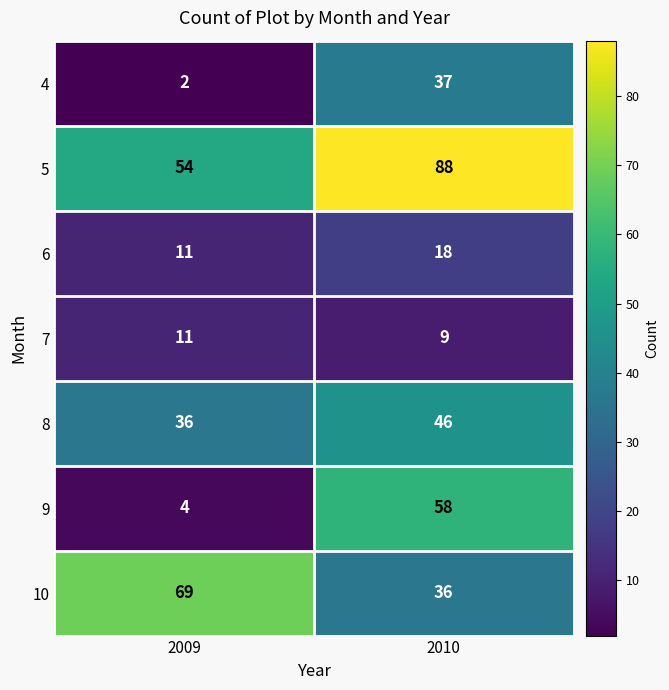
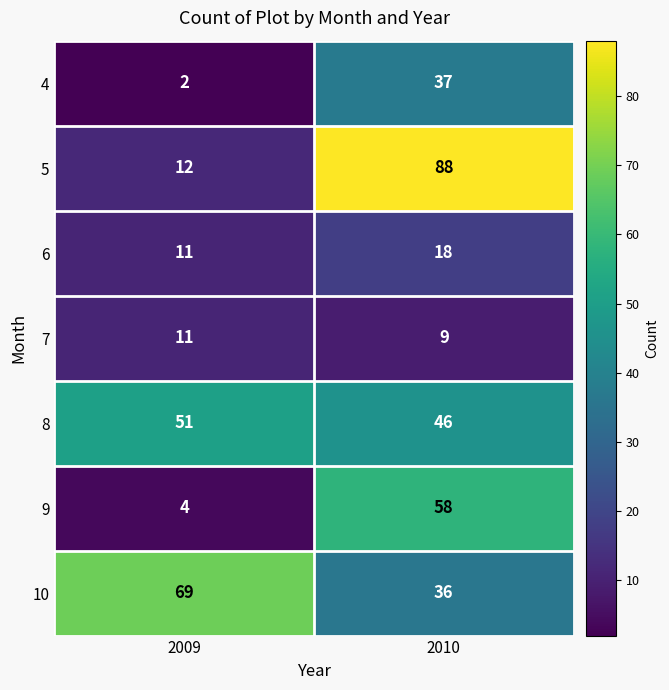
5, 2009: 54 -> 12
8, 2009: 36 -> 51
